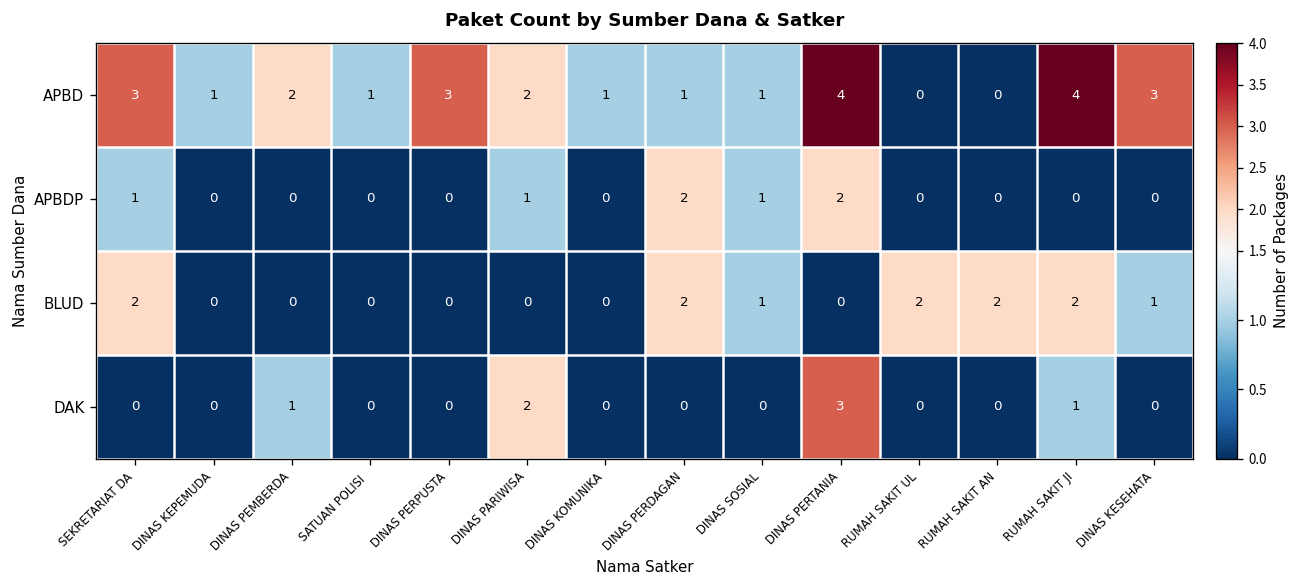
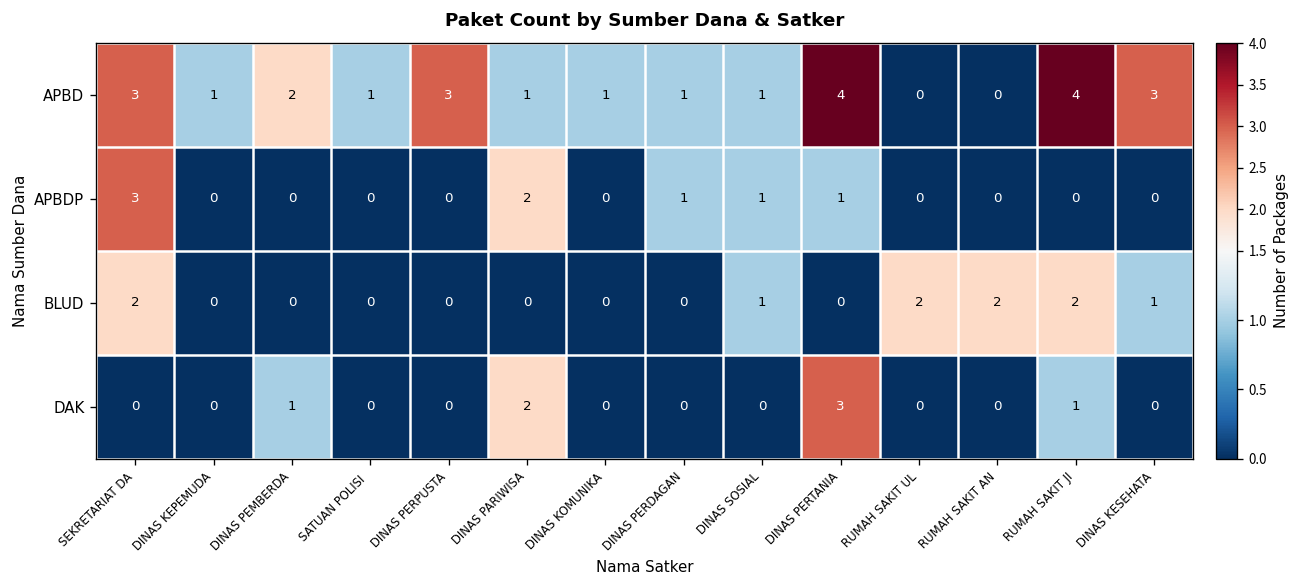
APBD, DINAS PARIWISA: 2 -> 1
APBDP, SEKRETARIAT DA: 1 -> 3
APBDP, DINAS PARIWISA: 1 -> 2
APBDP, DINAS PERDAGAN: 2 -> 1
APBDP, DINAS PERTANIA: 2 -> 1
BLUD, DINAS PERDAGAN: 2 -> 0
